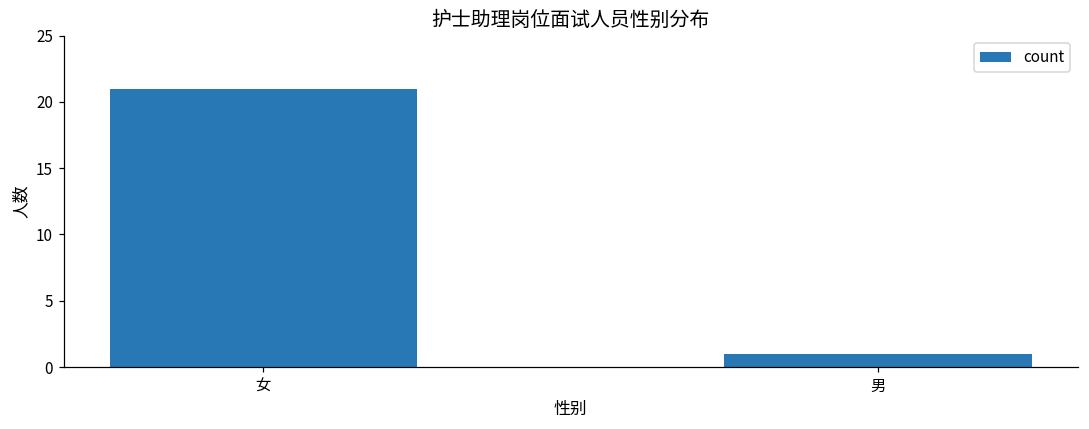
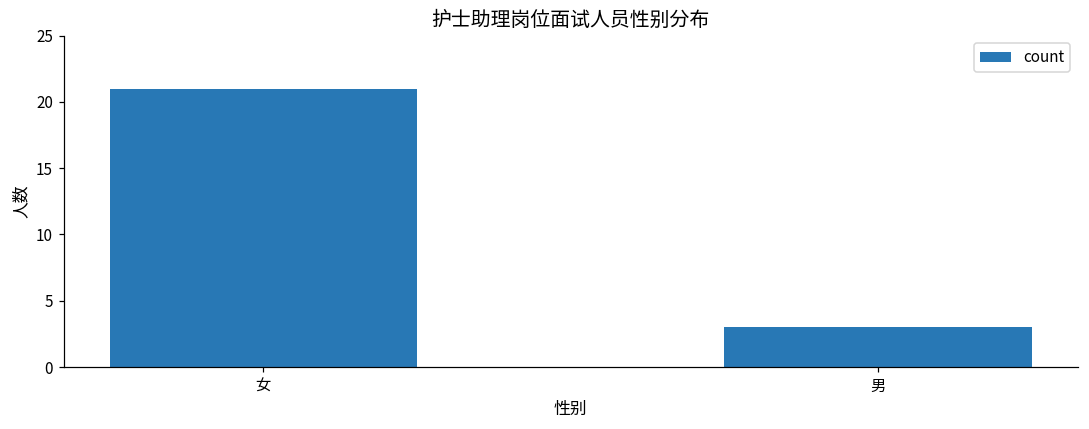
男: 1 -> 3
